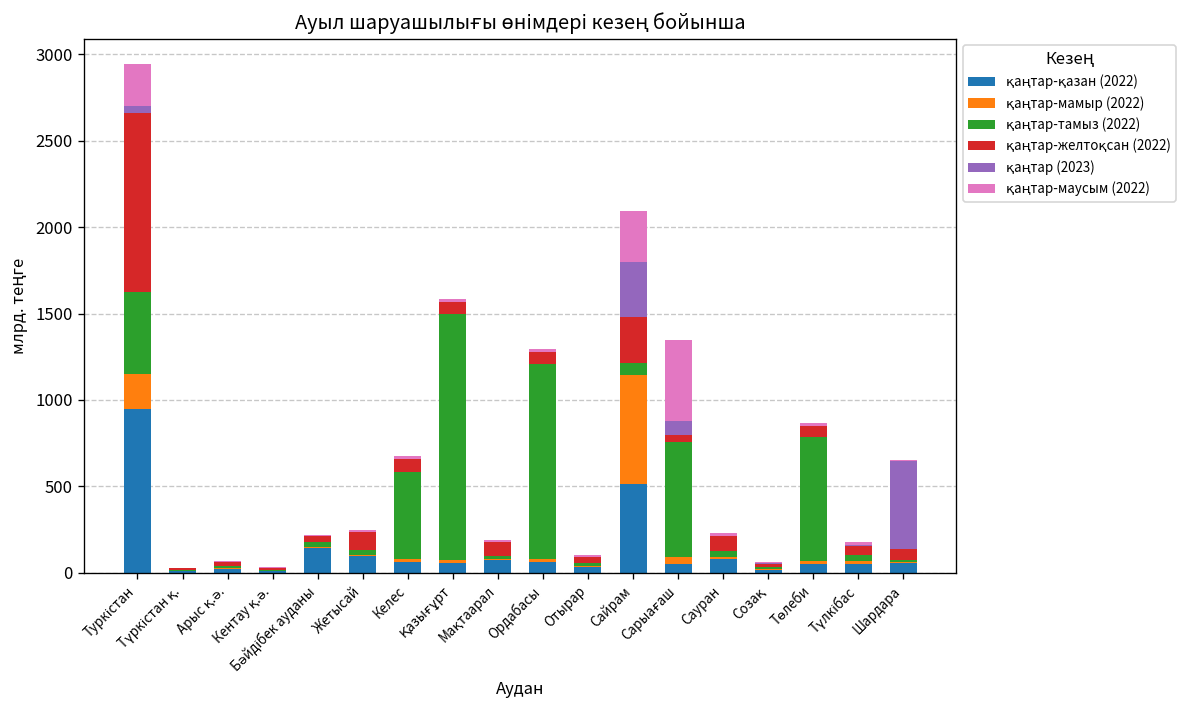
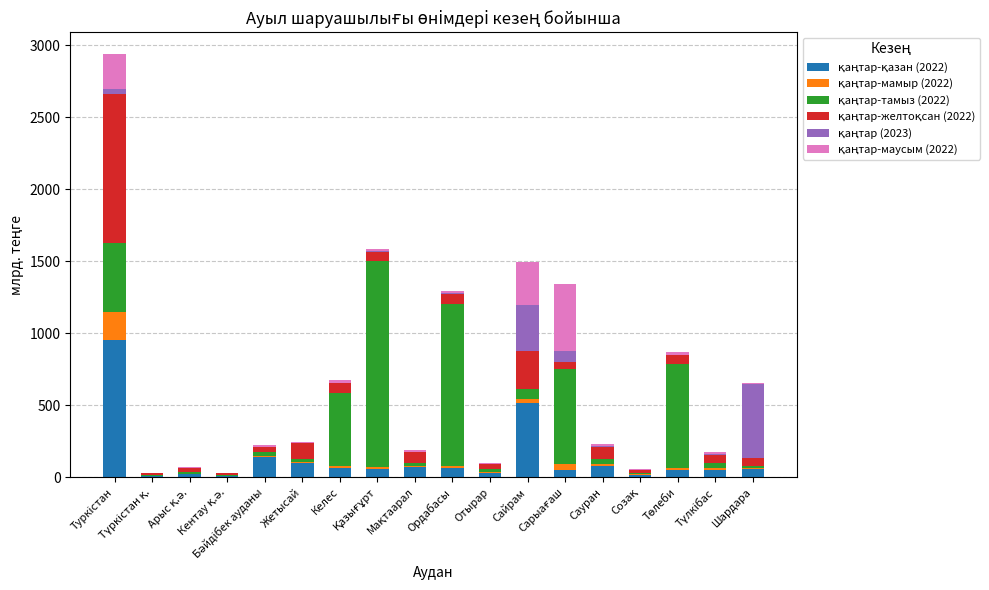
қаңтар-мамыр (2022), Сайрам: 630 -> 30
